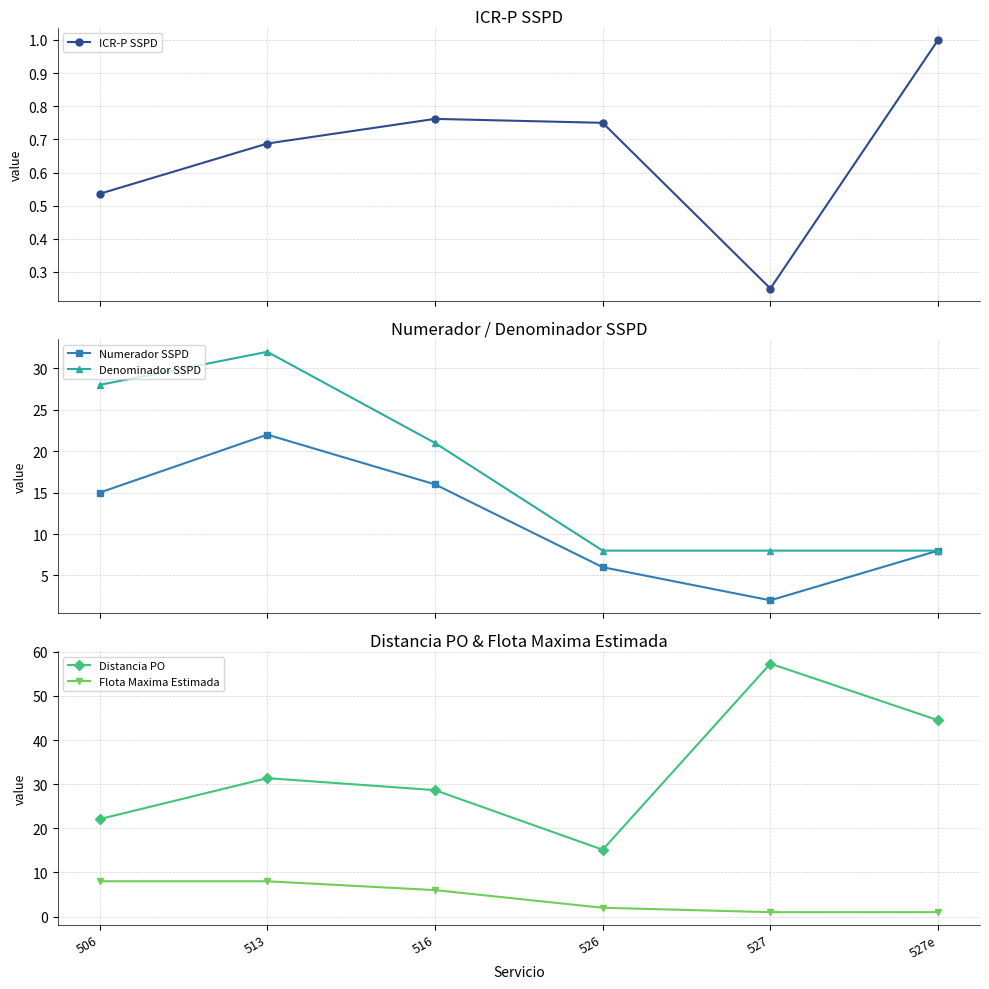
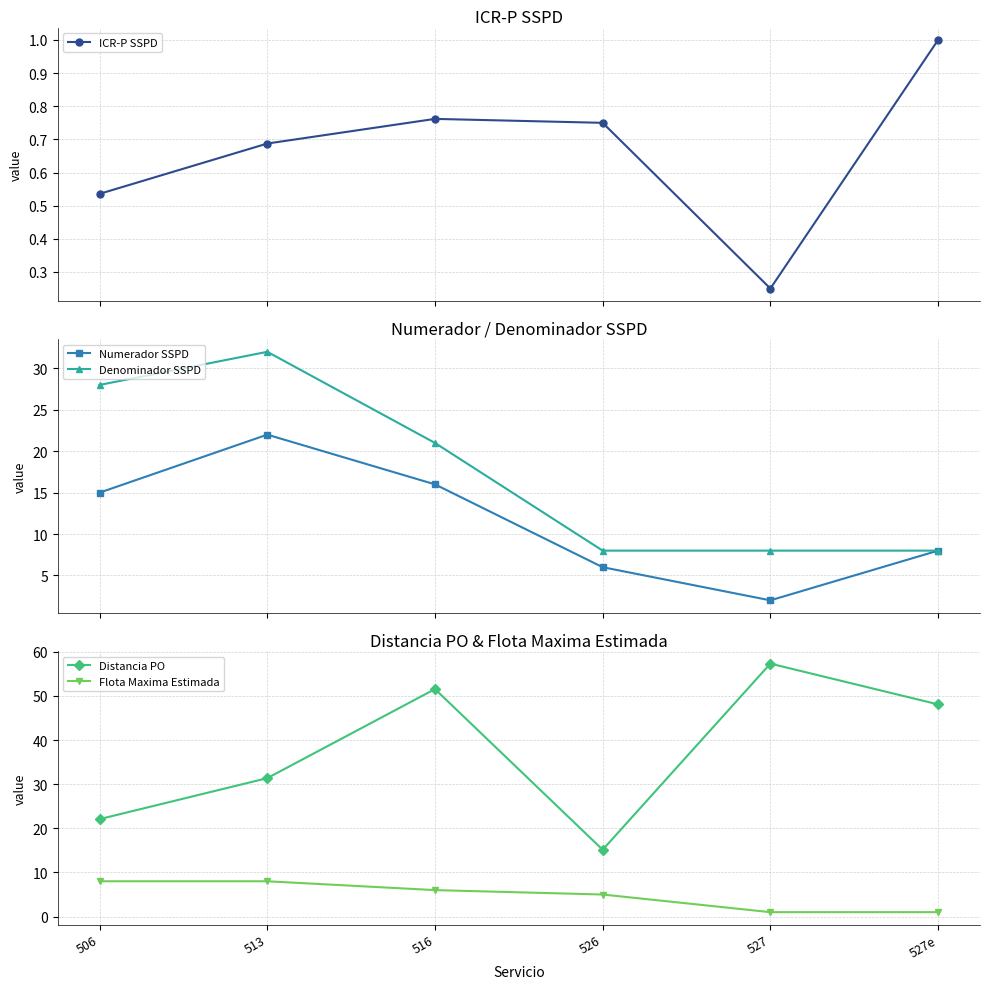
Distancia PO & Flota Maxima Estimada, Distancia PO, 516: 29 -> 52
Distancia PO & Flota Maxima Estimada, Flota Maxima Estimada, 526: 2 -> 5
Distancia PO & Flota Maxima Estimada, Distancia PO, 527e: 45 -> 48
